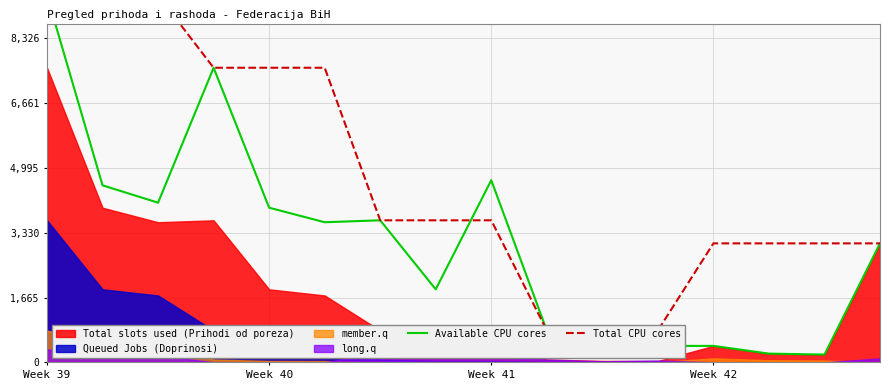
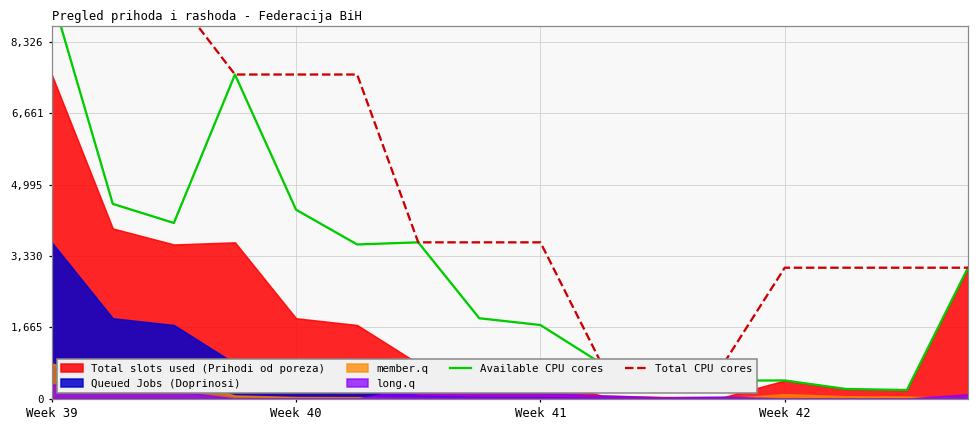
Available CPU cores, Week 40: 4,000 -> 4,400
Available CPU cores, Week 41: 4,700 -> 1,700
